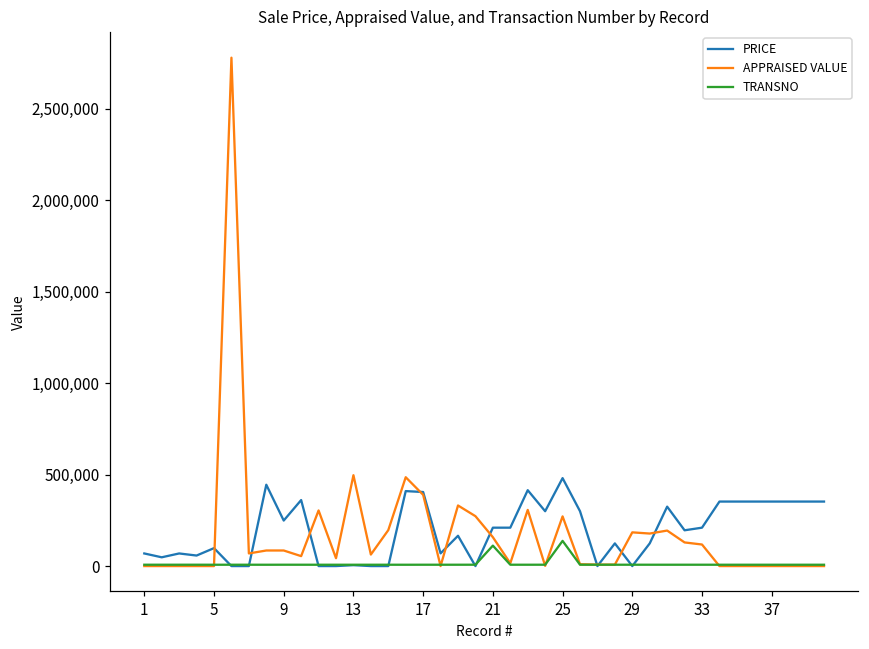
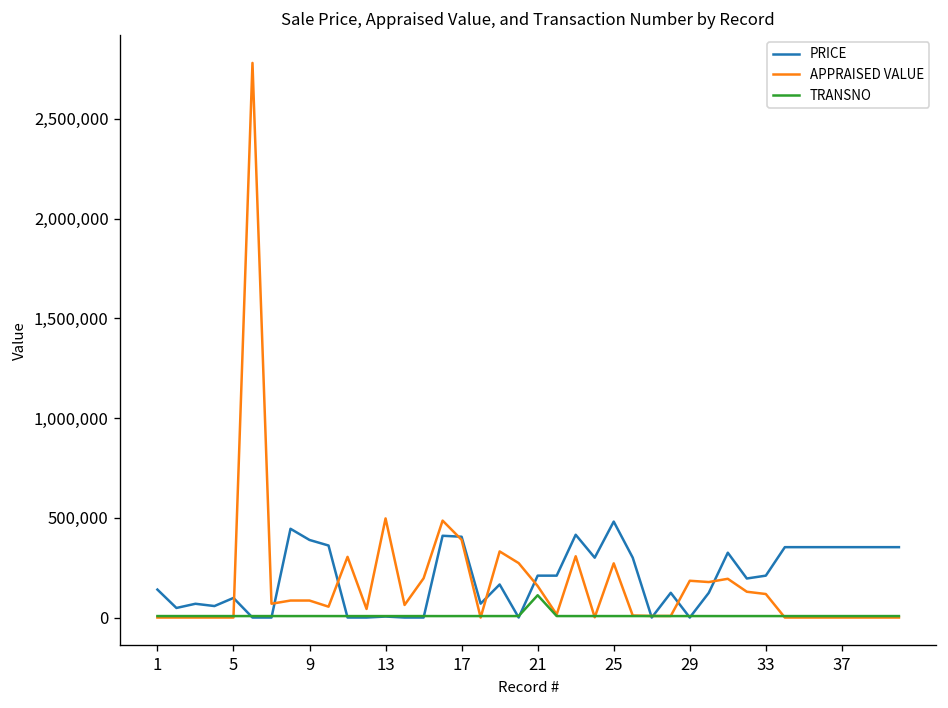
PRICE, 1: 70,000 -> 140,000
PRICE, 9: 250,000 -> 390,000
TRANSNO, 25: 140,000 -> 10,000
